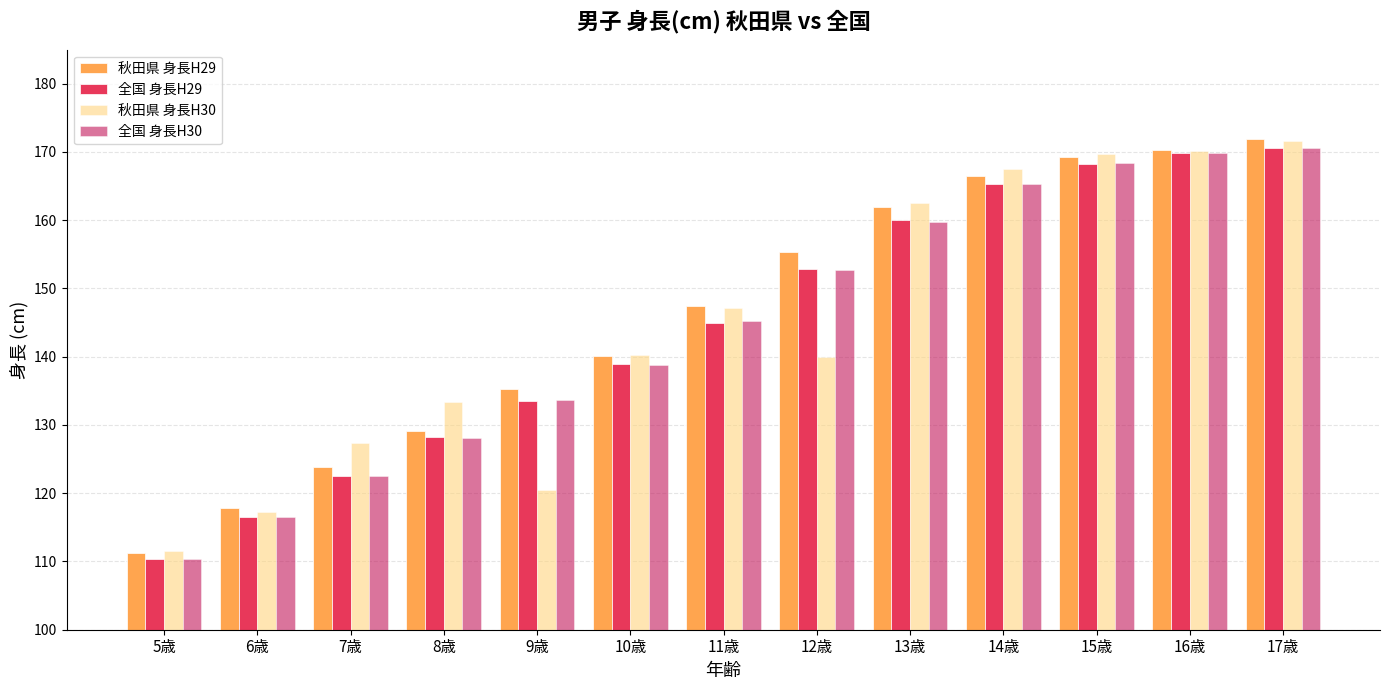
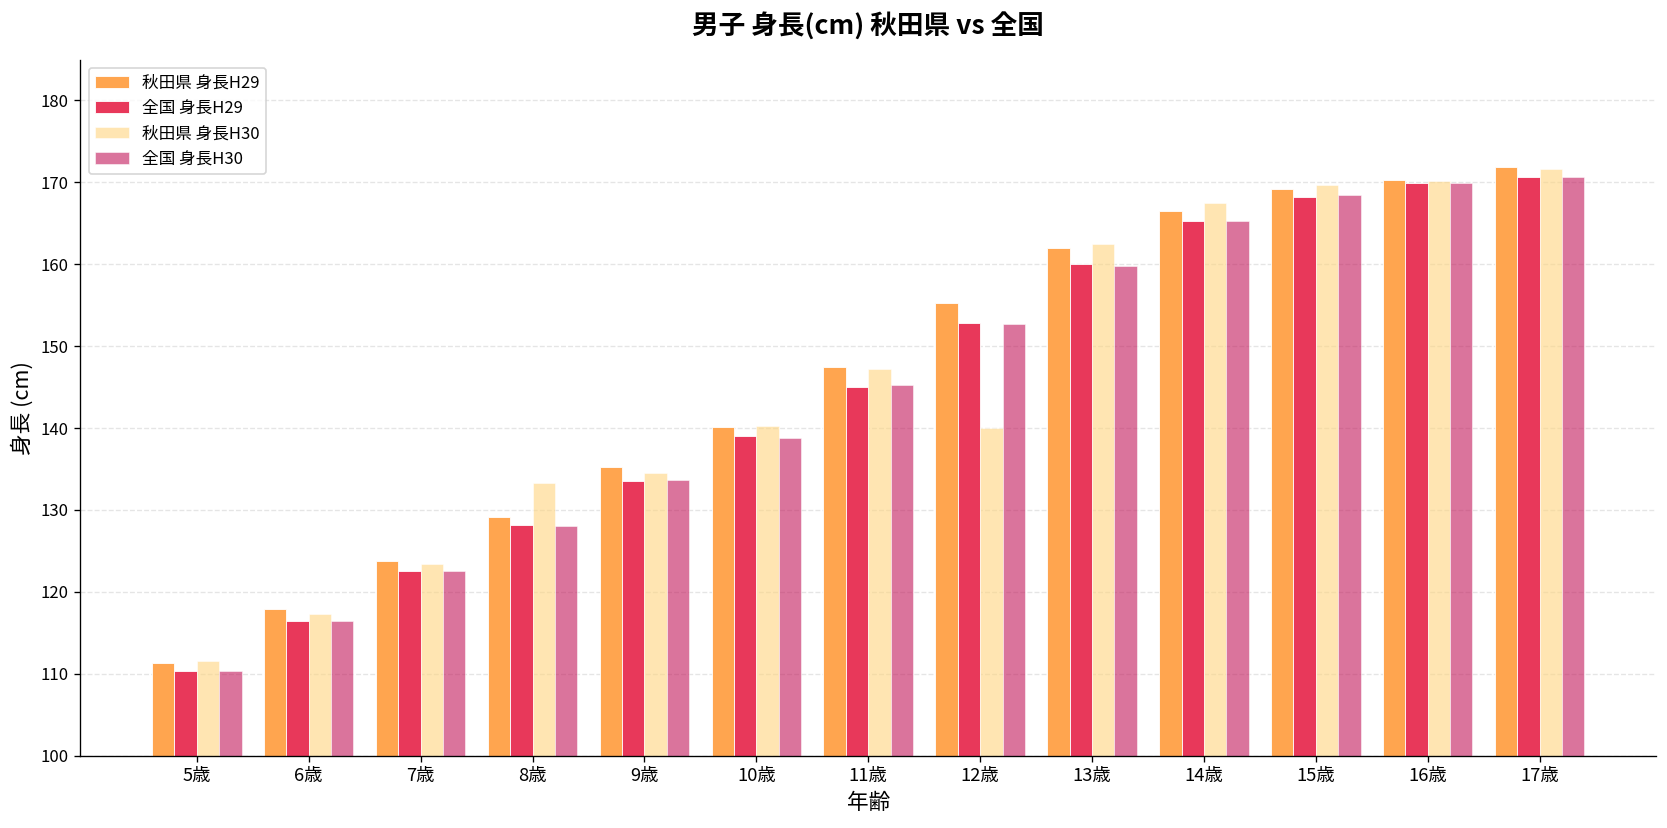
秋田県 身長H30, 7歳: 127 -> 123
秋田県 身長H30, 9歳: 121 -> 135
